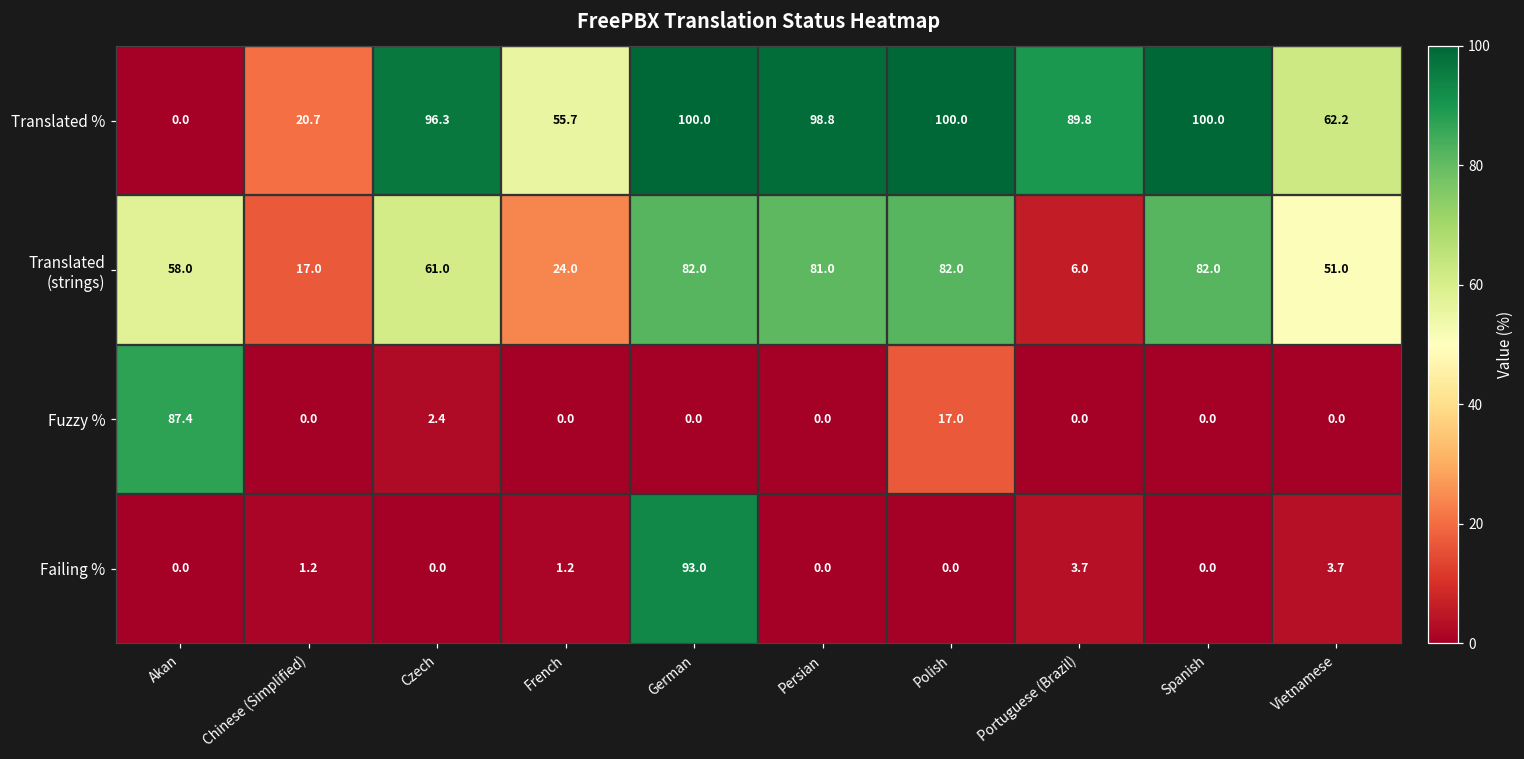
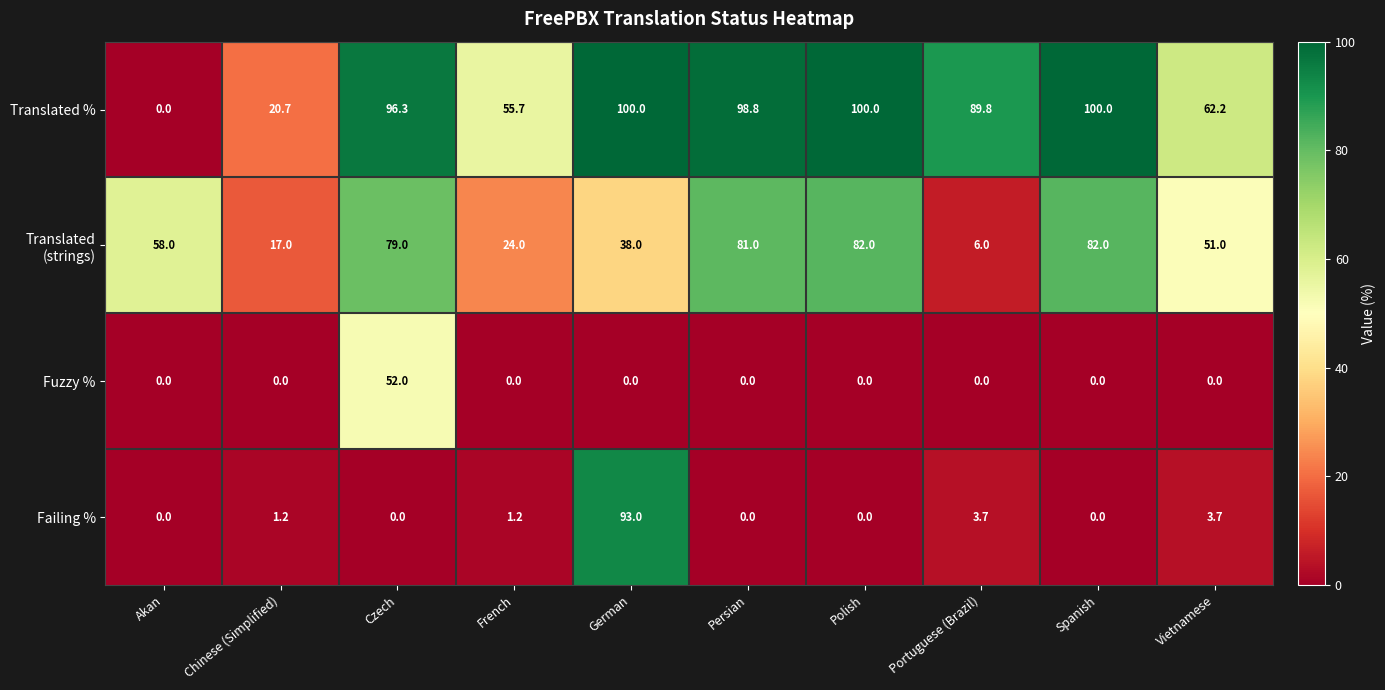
Translated (strings), Czech: 61.0 -> 79.0
Translated (strings), German: 82.0 -> 38.0
Fuzzy %, Akan: 87.4 -> 0.0
Fuzzy %, Czech: 2.4 -> 52.0
Fuzzy %, Polish: 17.0 -> 0.0
